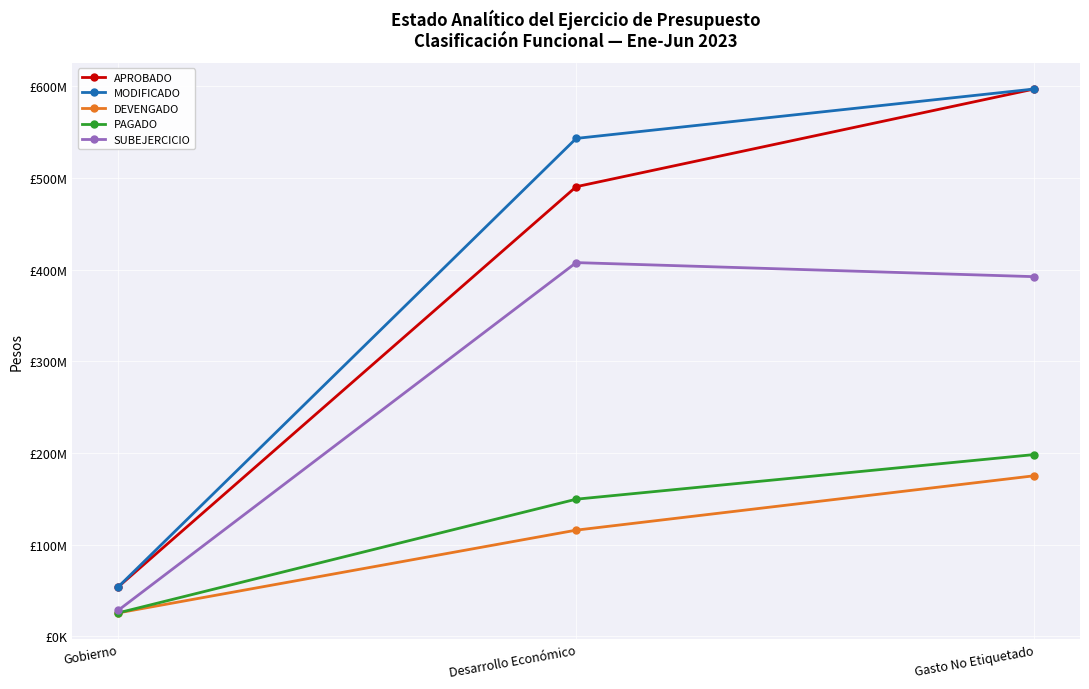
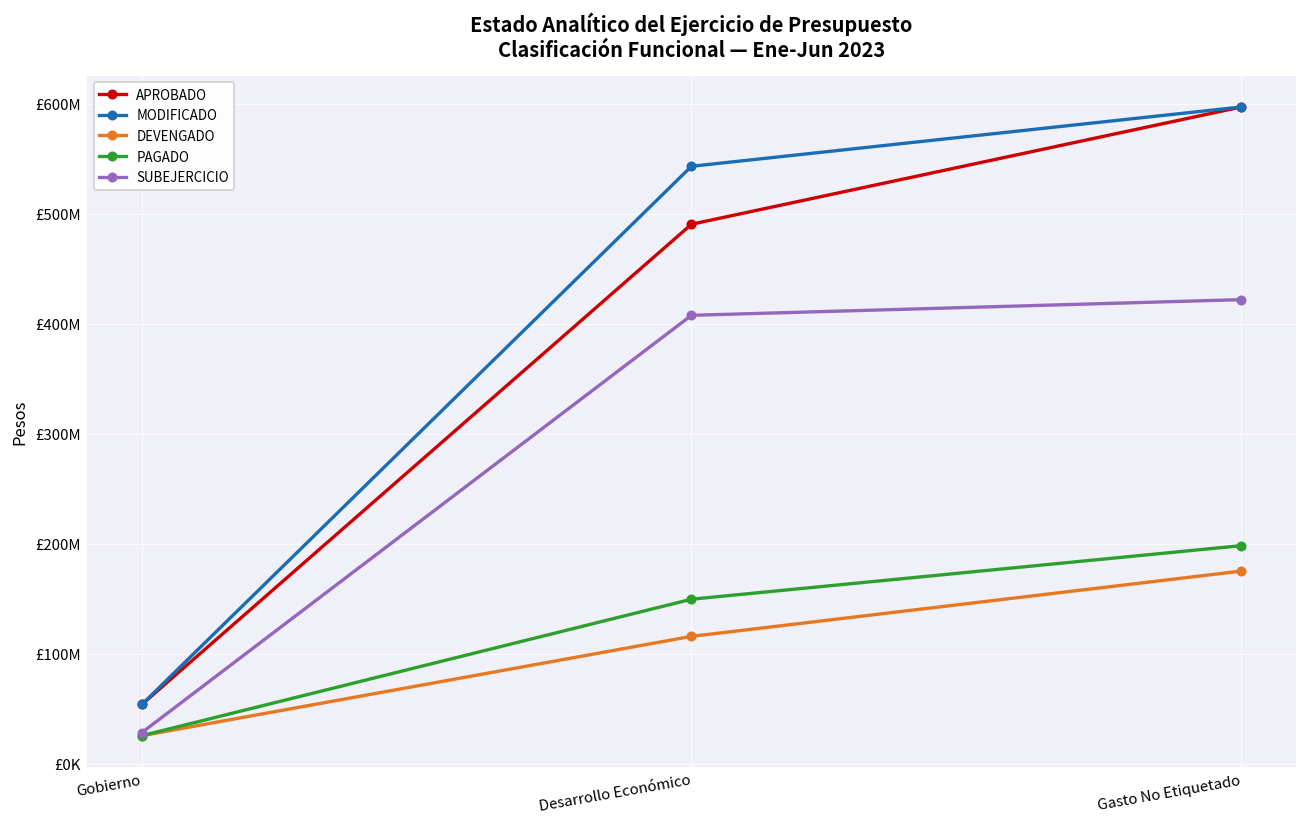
SUBEJERCICIO, Gasto No Etiquetado: £390000000 -> £420000000
